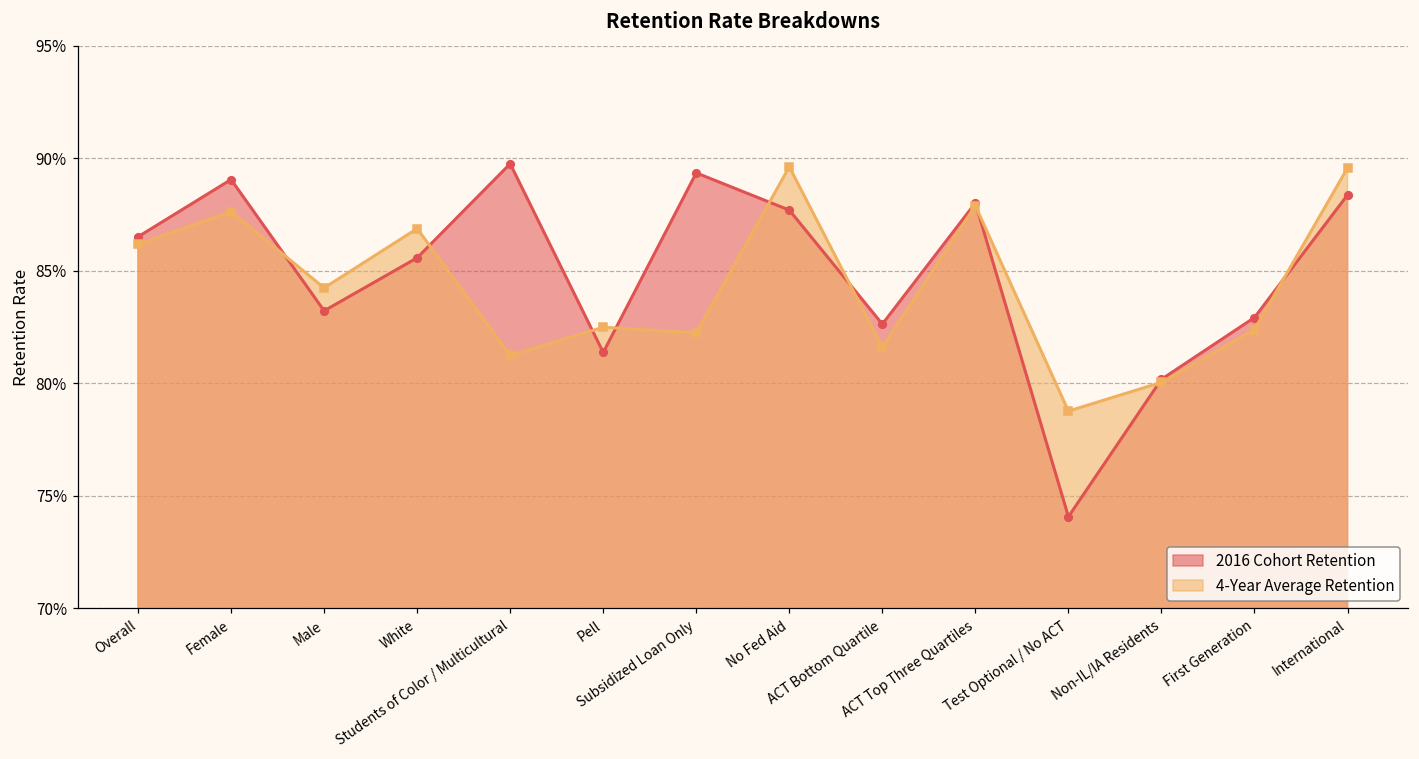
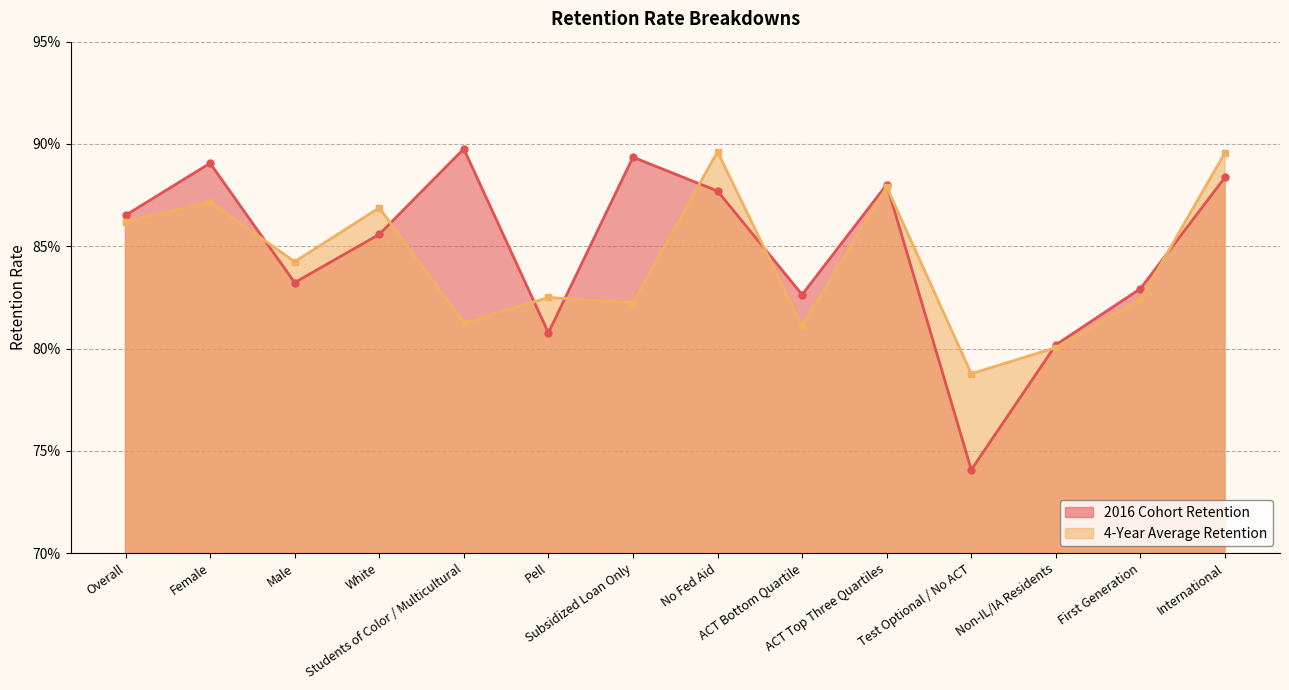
4-Year Average Retention, Female: 87.6% -> 87.2%
2016 Cohort Retention, Pell: 81.4% -> 80.8%
4-Year Average Retention, ACT Bottom Quartile: 81.6% -> 81.1%
